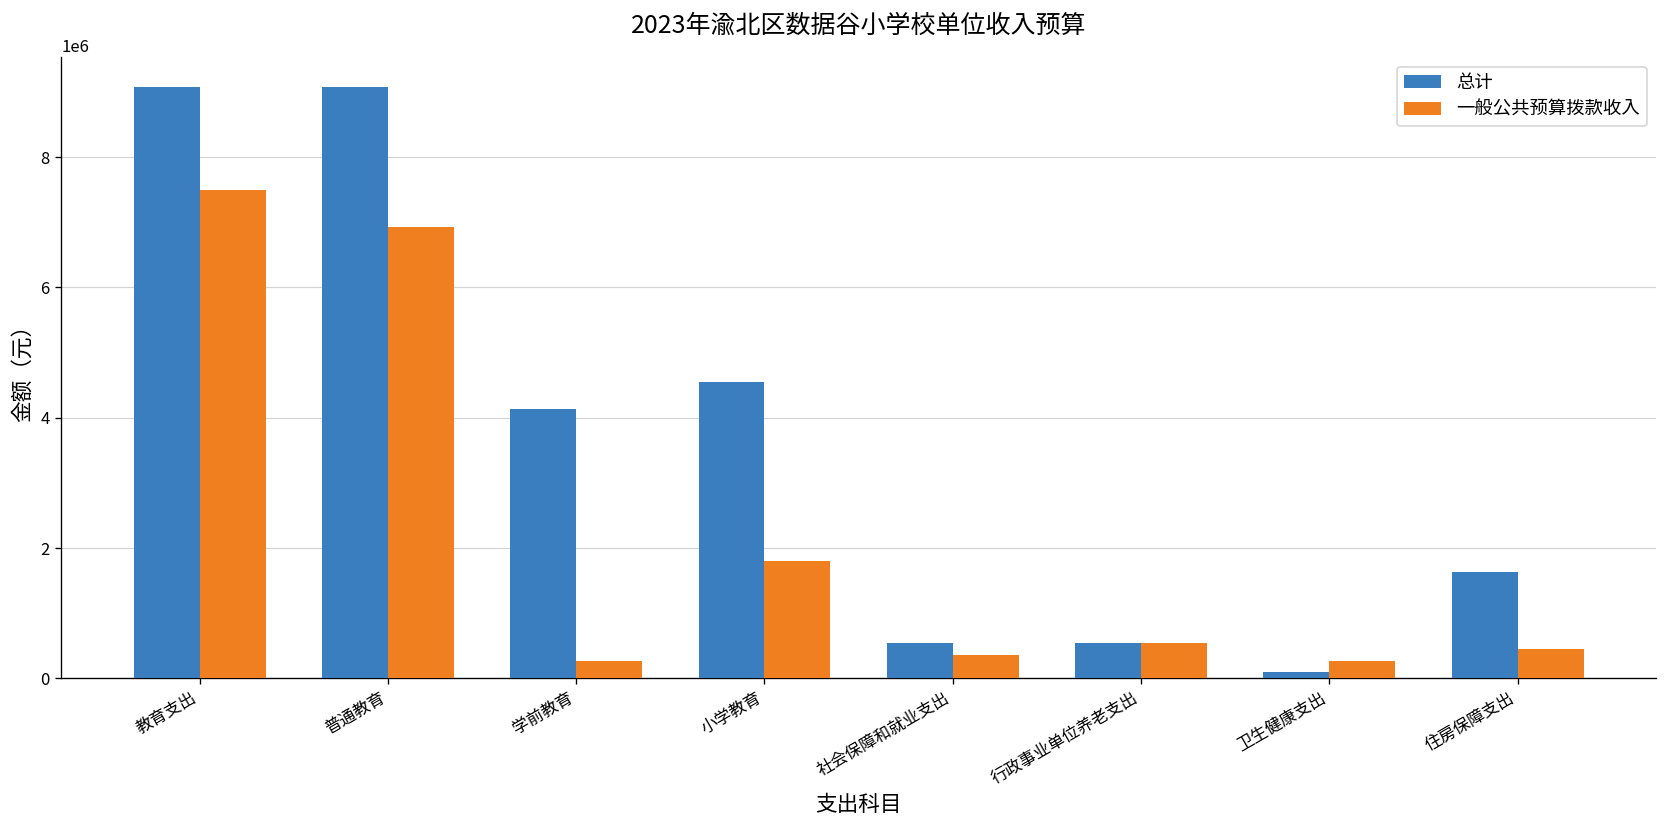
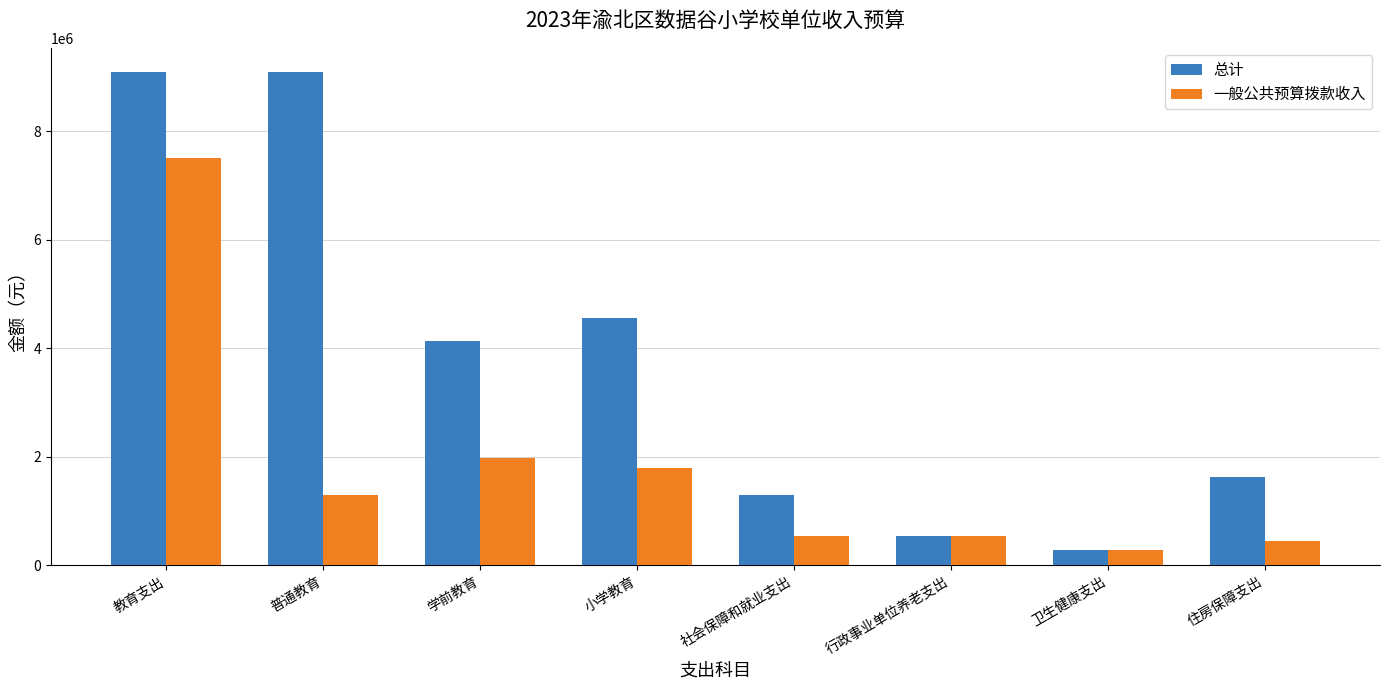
一般公共预算拨款收入, 普通教育: 6900000 -> 1300000
一般公共预算拨款收入, 学前教育: 300000 -> 2000000
总计, 社会保障和就业支出: 500000 -> 1300000
一般公共预算拨款收入, 社会保障和就业支出: 400000 -> 500000
总计, 卫生健康支出: 100000 -> 300000
